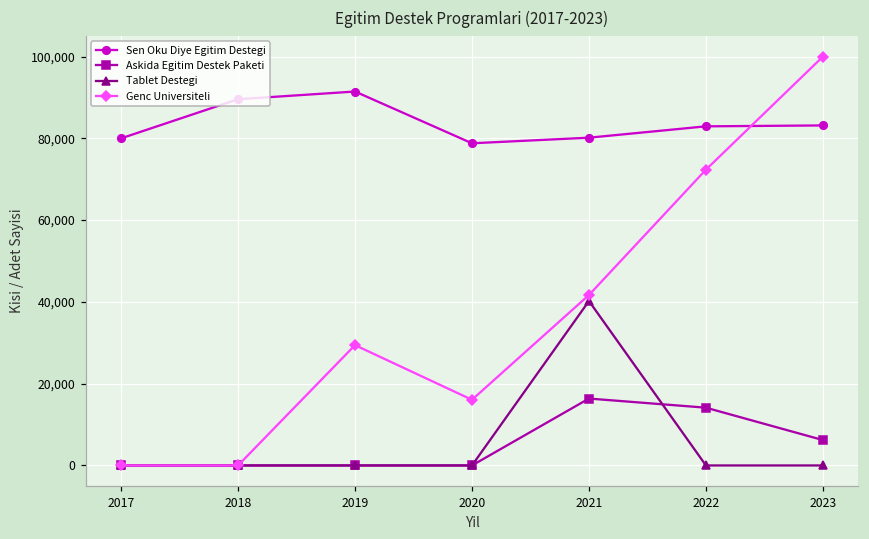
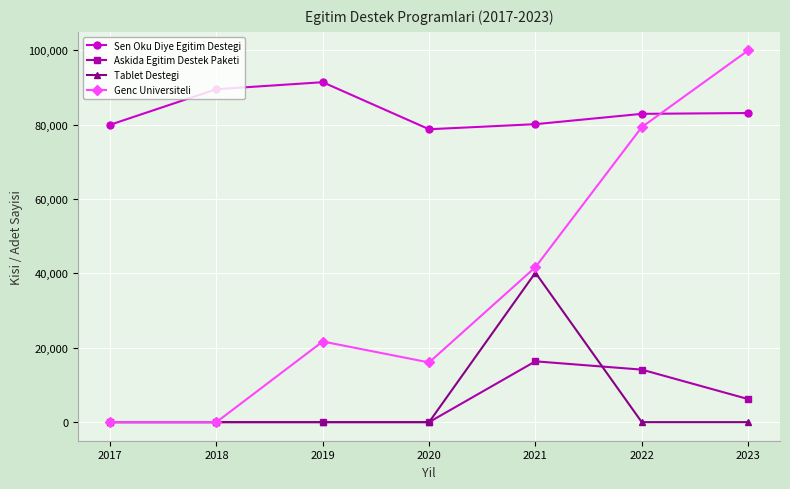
Genc Universiteli, 2019: 29,000 -> 22,000
Genc Universiteli, 2022: 72,000 -> 79,000
